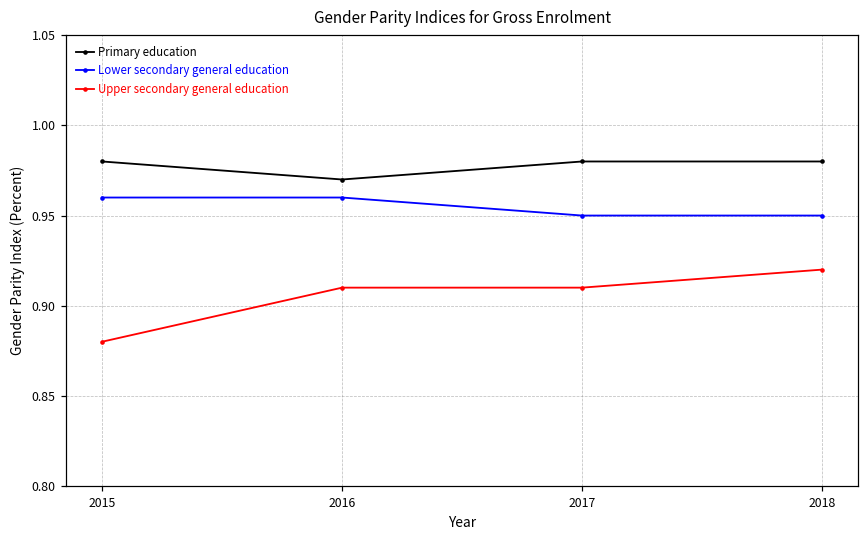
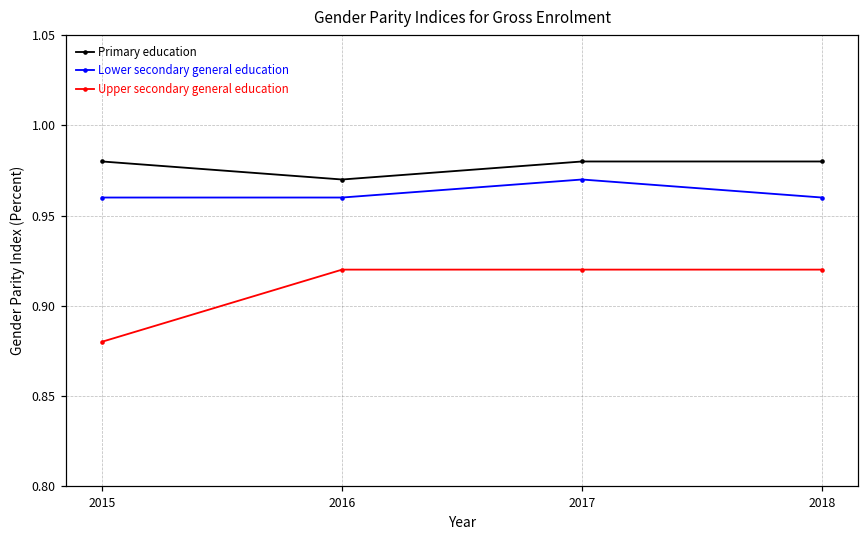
Upper secondary general education, 2016: 0.91 -> 0.92
Lower secondary general education, 2017: 0.95 -> 0.97
Upper secondary general education, 2017: 0.91 -> 0.92
Lower secondary general education, 2018: 0.95 -> 0.96
